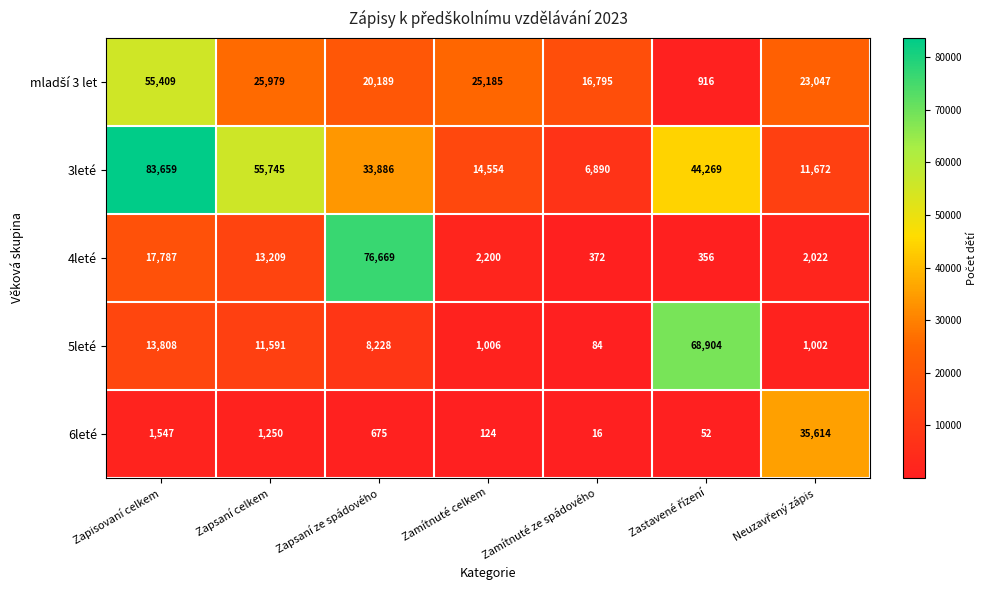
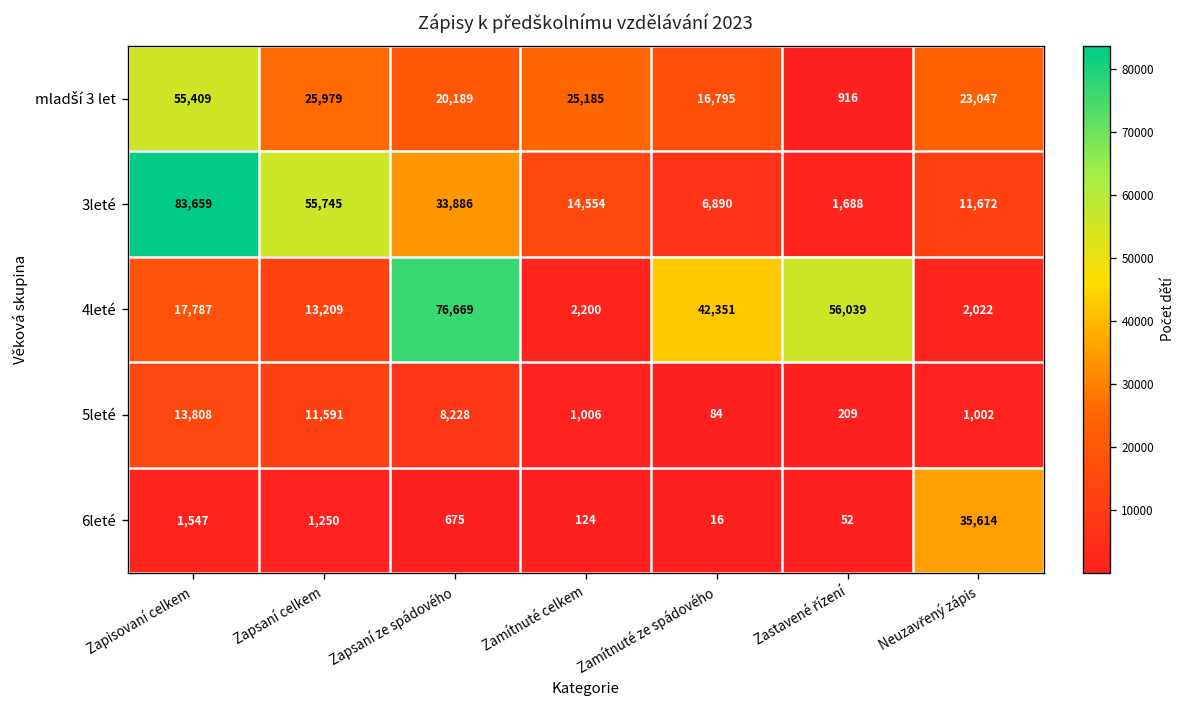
3leté, Zastavené řízení: 44,269 -> 1,688
4leté, Zamítnuté ze spádového: 372 -> 42,351
4leté, Zastavené řízení: 356 -> 56,039
5leté, Zastavené řízení: 68,904 -> 209
